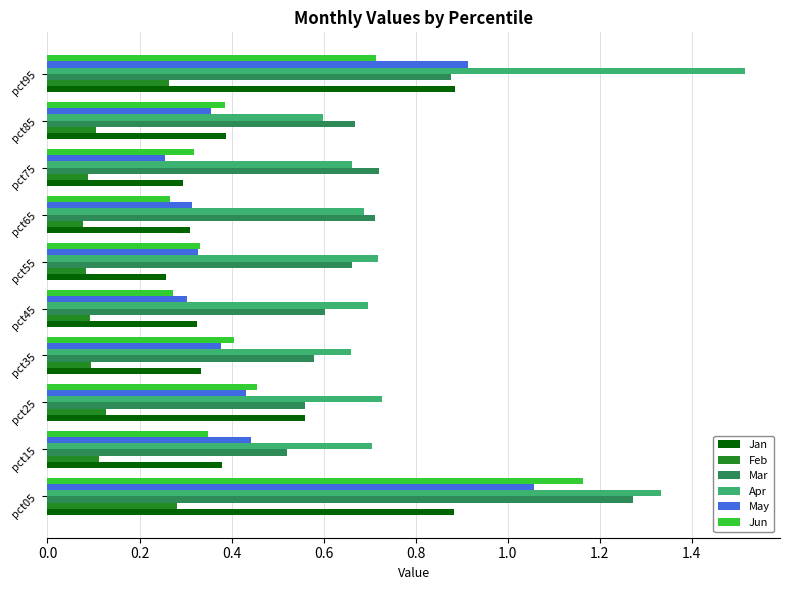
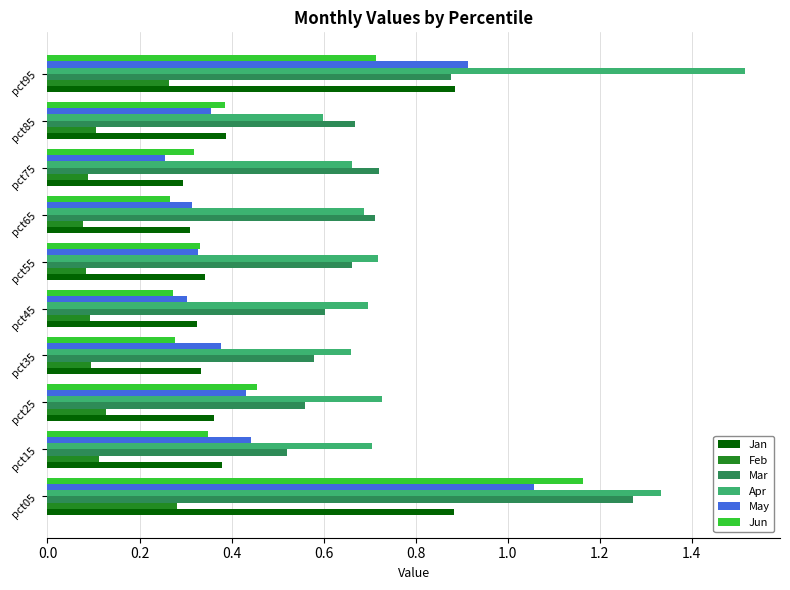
Jan, pct55: 0.26 -> 0.34
Jun, pct35: 0.41 -> 0.28
Jan, pct25: 0.56 -> 0.36
